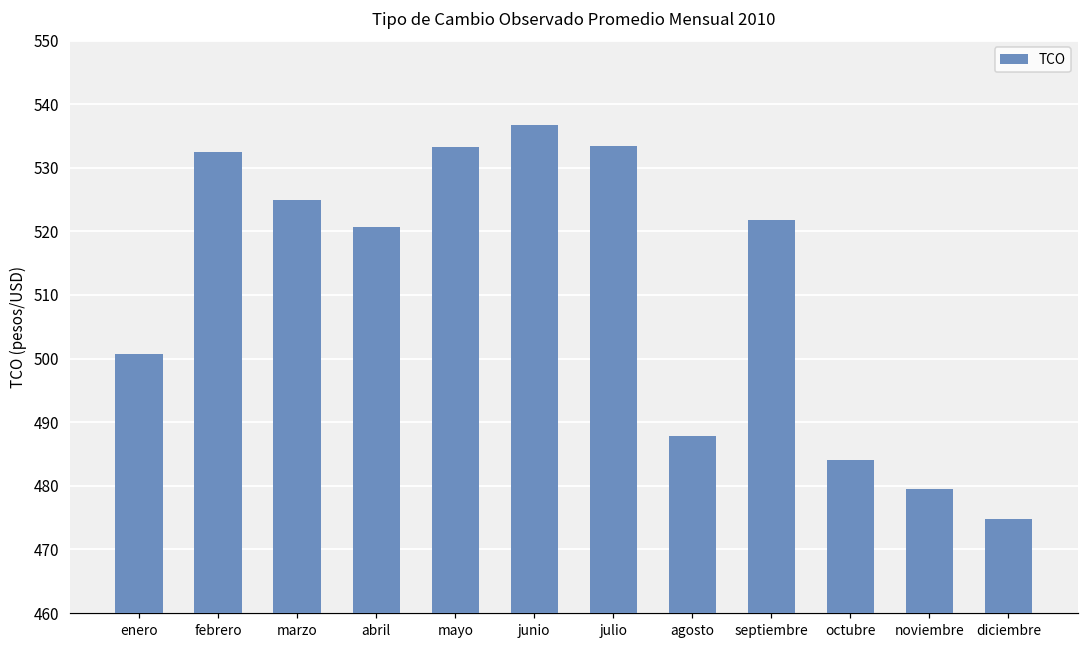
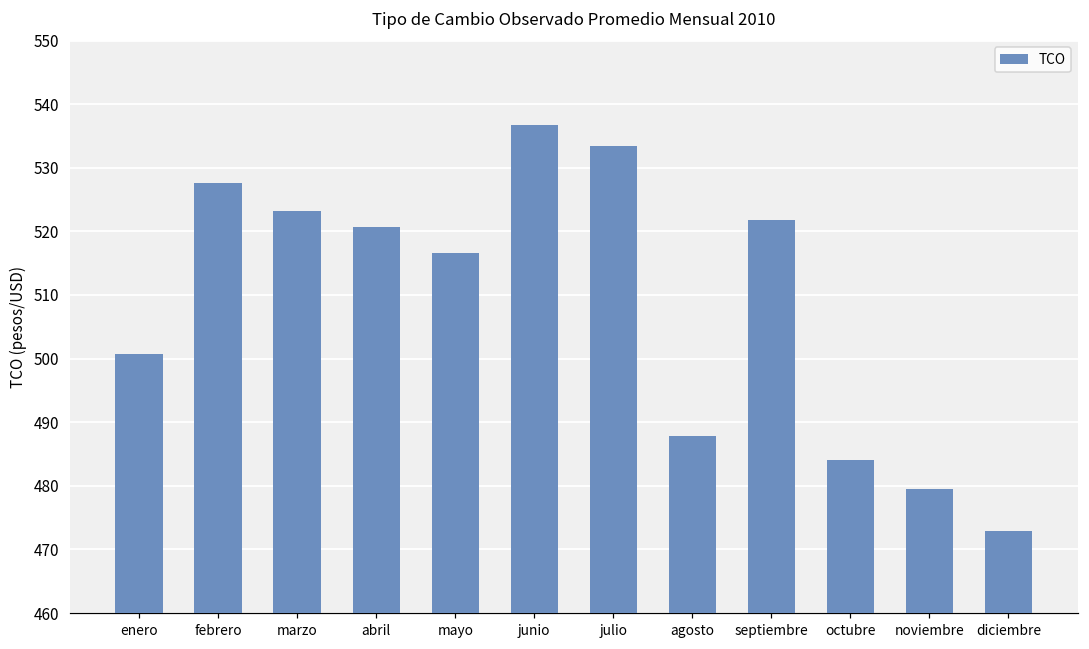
febrero: 533 -> 528
marzo: 525 -> 523
mayo: 533 -> 517
diciembre: 475 -> 473
